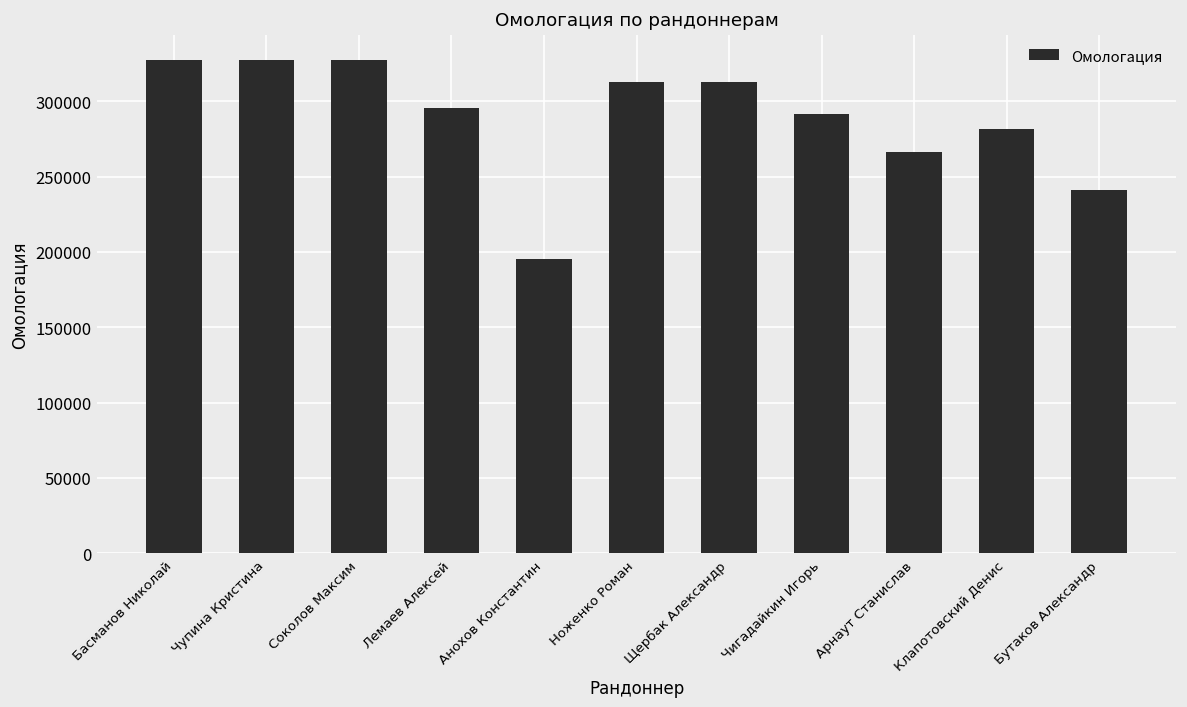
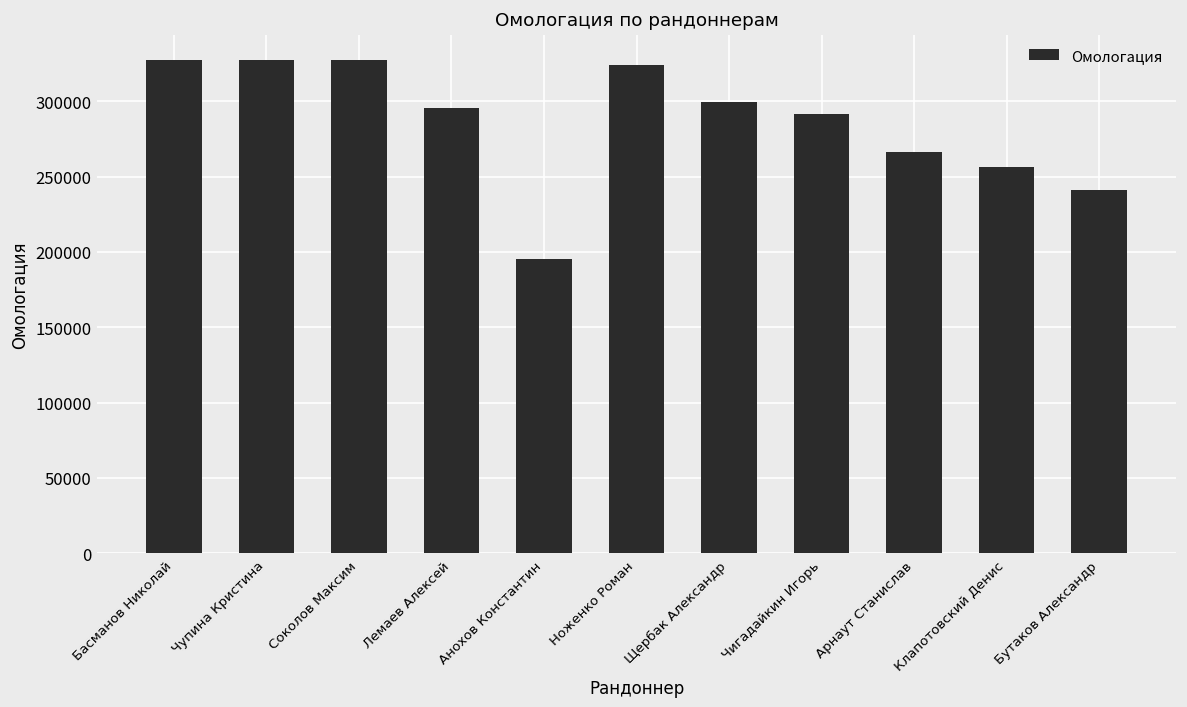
Ноженко Роман: 313000 -> 324000
Щербак Александр: 313000 -> 300000
Клапотовский Денис: 281000 -> 256000
